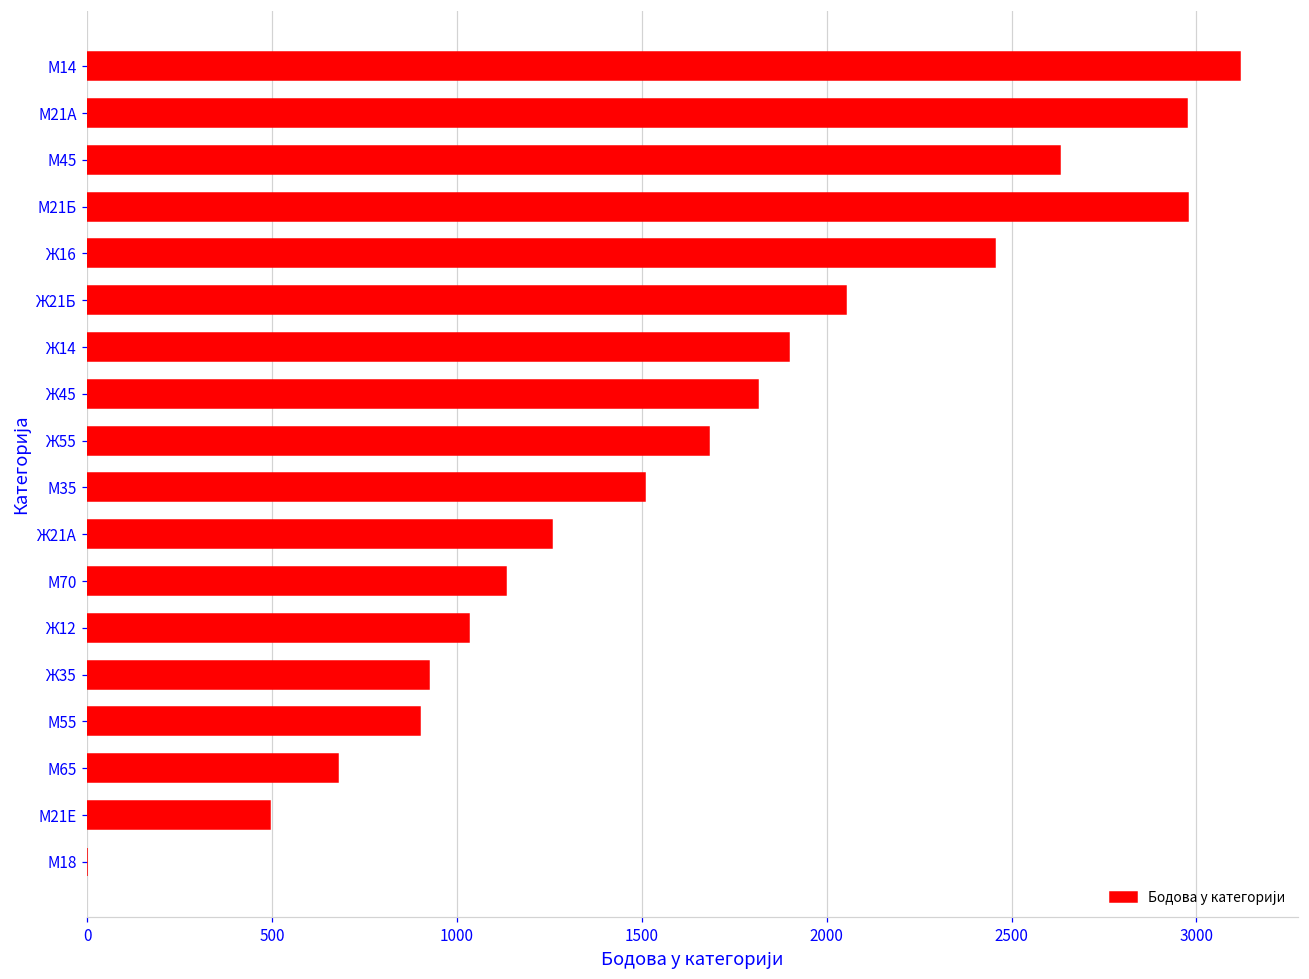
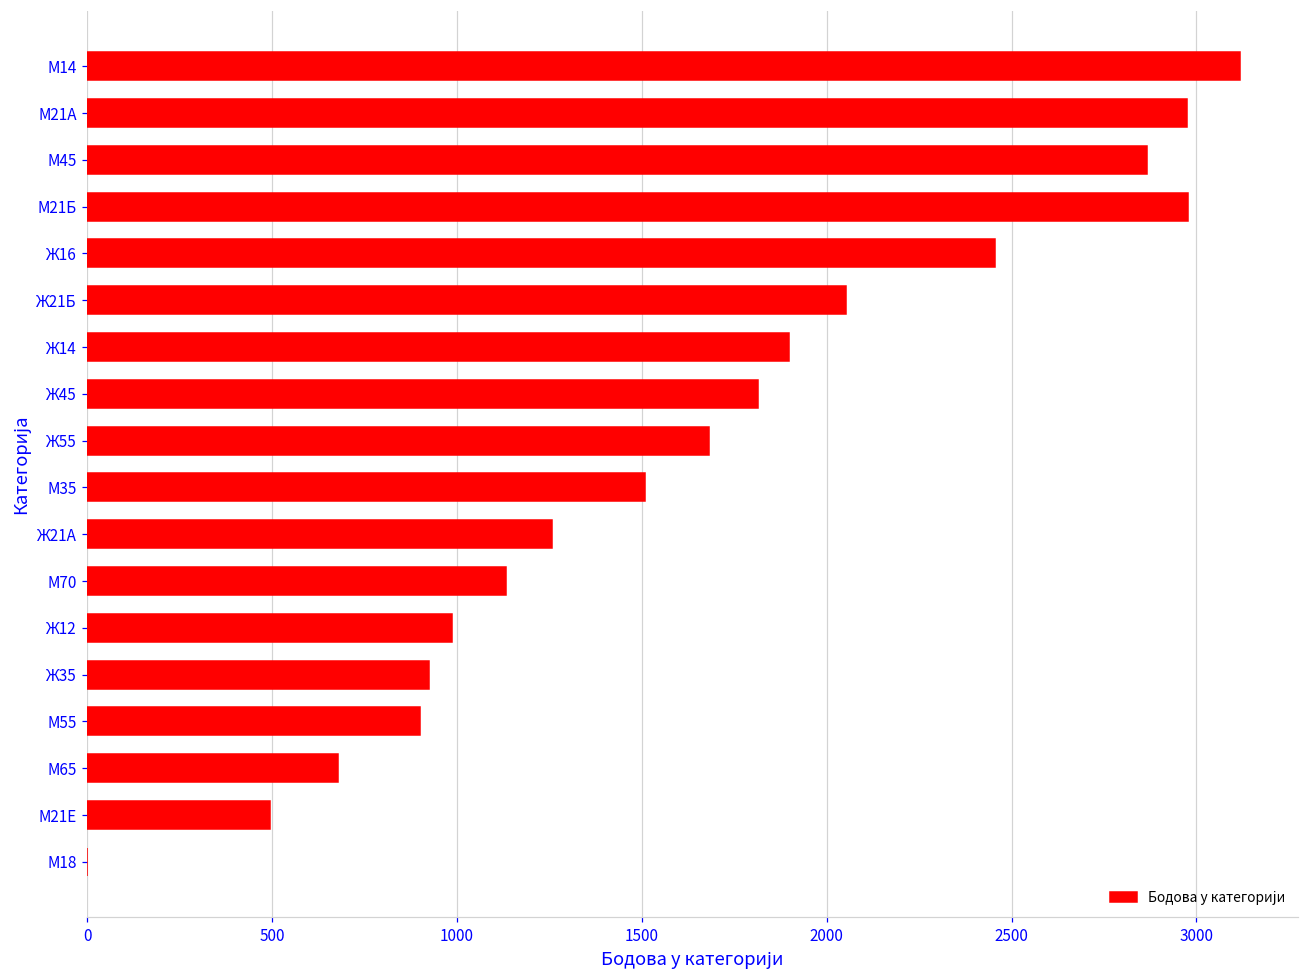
М45: 2630 -> 2870
Ж12: 1030 -> 990
